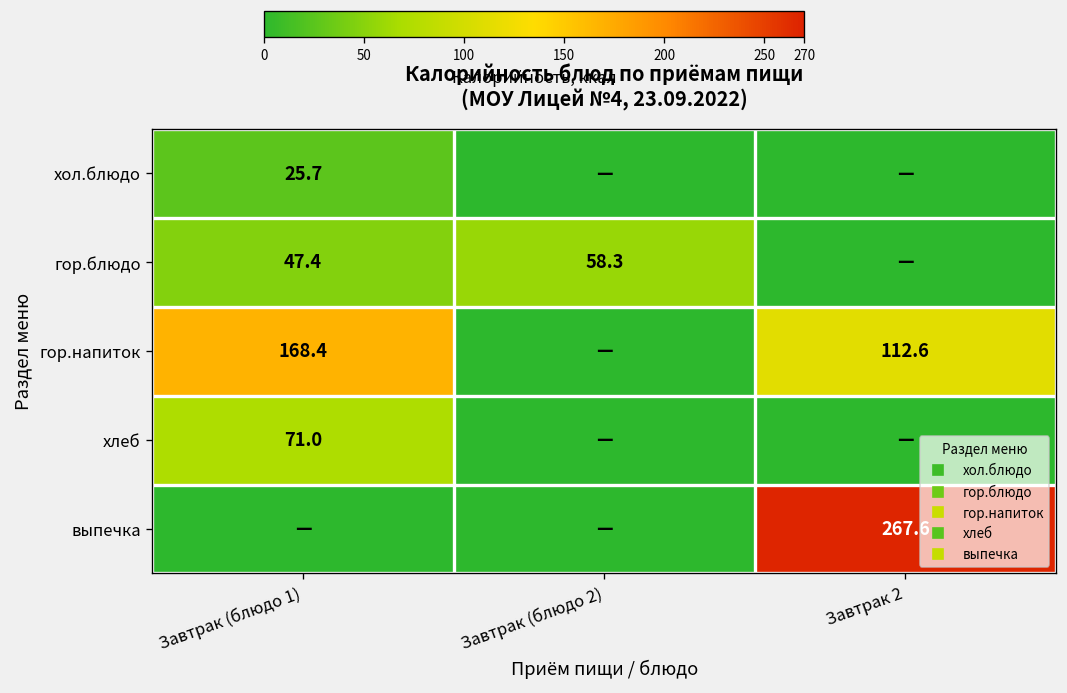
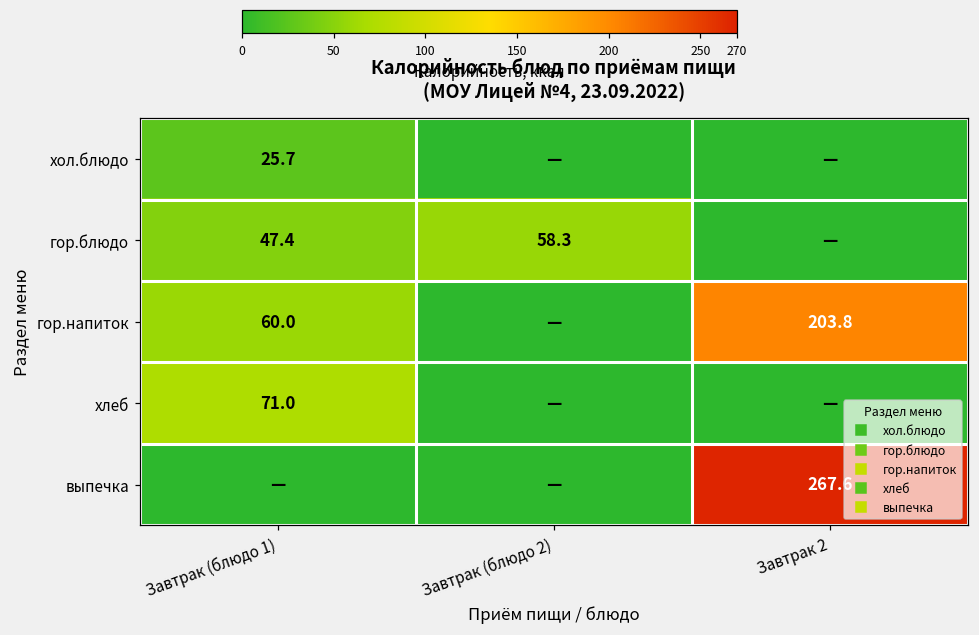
гор.напиток, Завтрак (блюдо 1): 168.4 -> 60.0
гор.напиток, Завтрак 2: 112.6 -> 203.8
